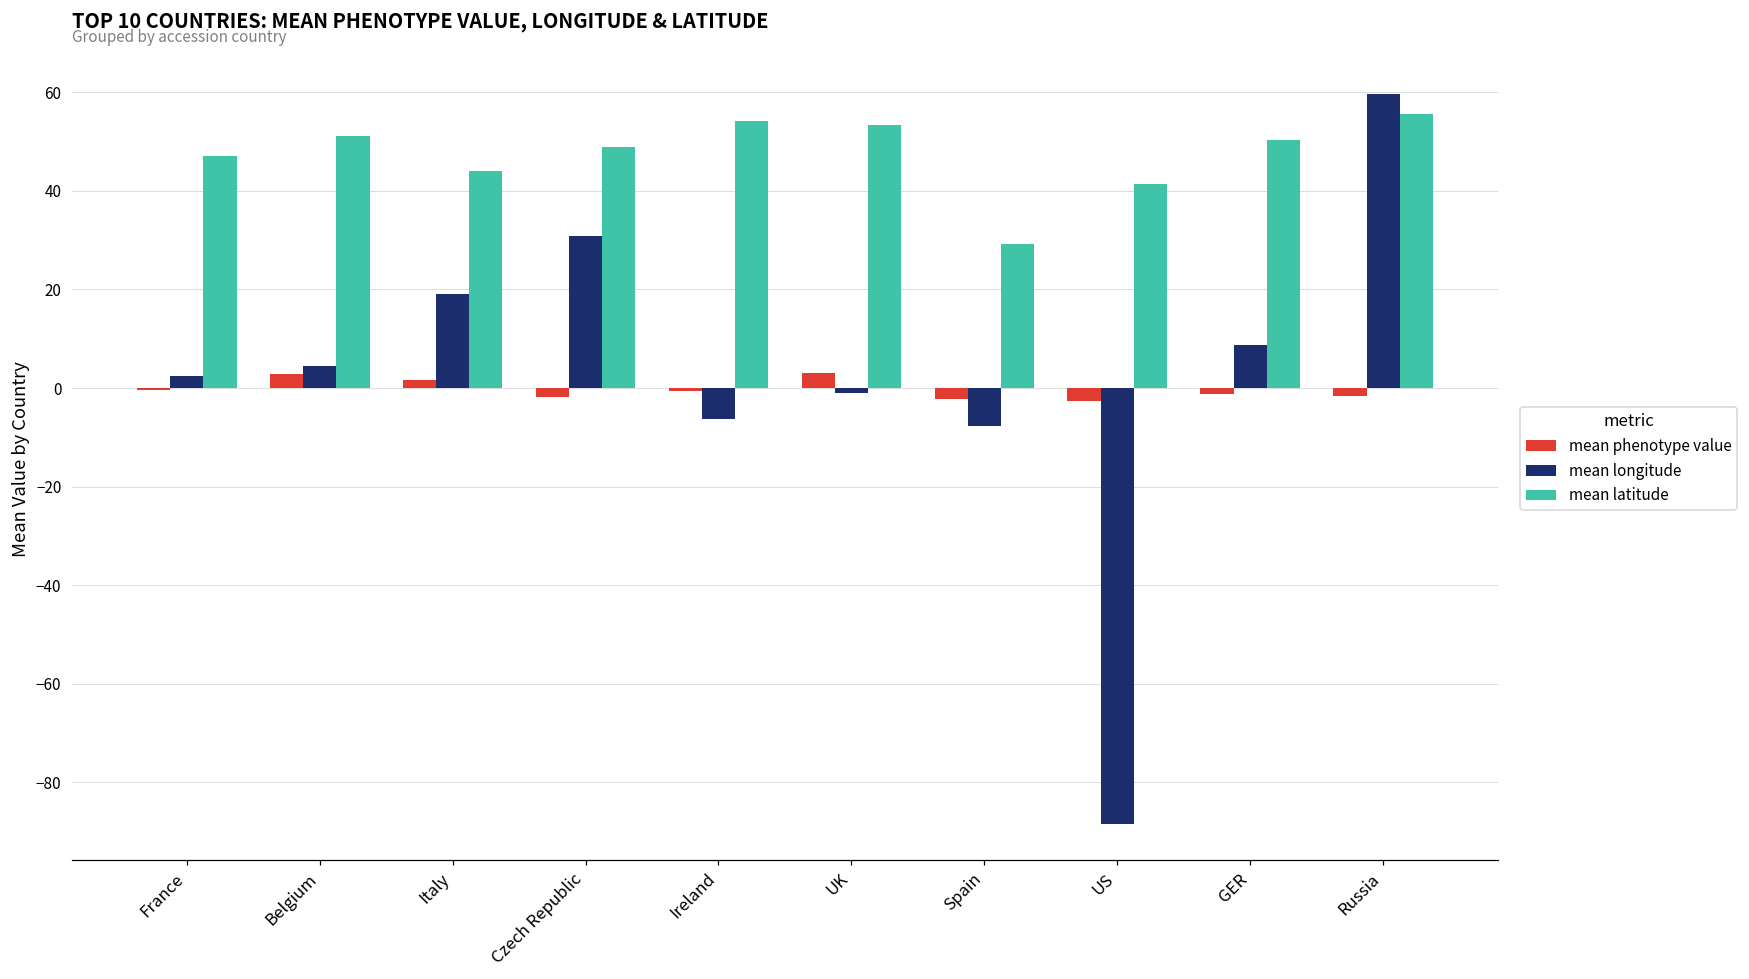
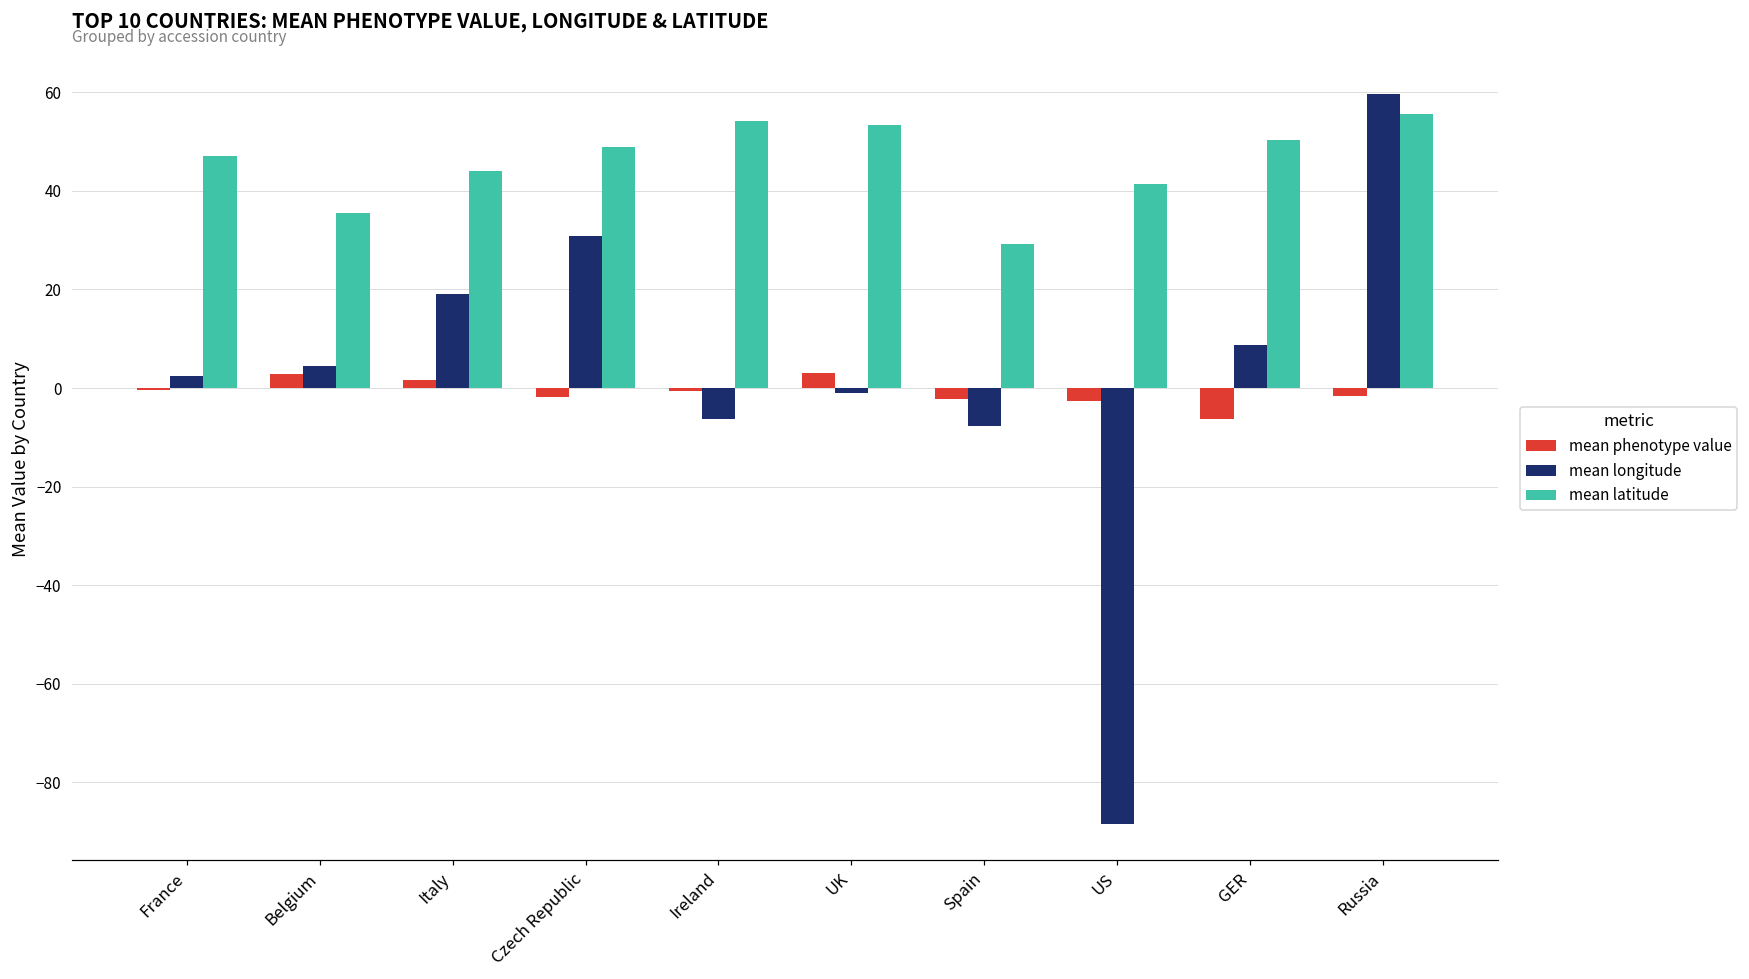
mean latitude, Belgium: 51 -> 35
mean phenotype value, GER: -1 -> -6
